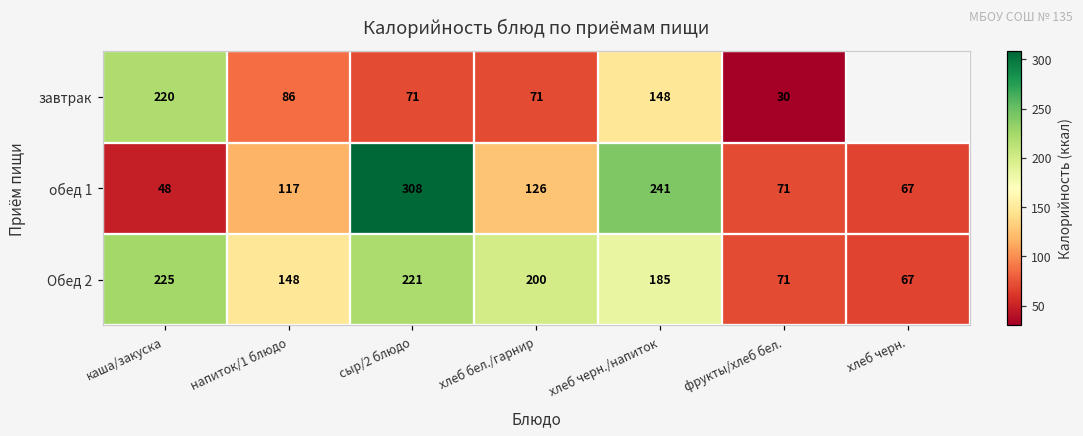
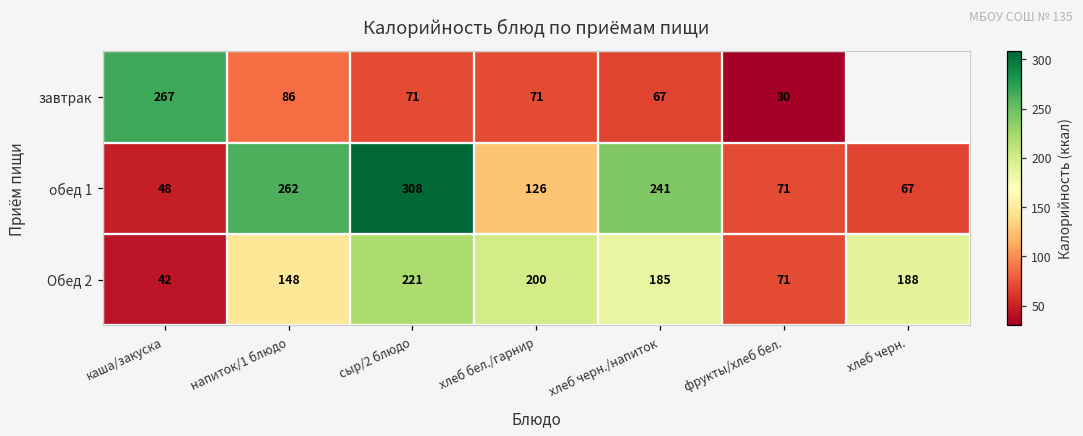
завтрак, каша/закуска: 220 -> 267
завтрак, хлеб черн./напиток: 148 -> 67
обед 1, напиток/1 блюдо: 117 -> 262
Обед 2, каша/закуска: 225 -> 42
Обед 2, хлеб черн.: 67 -> 188
